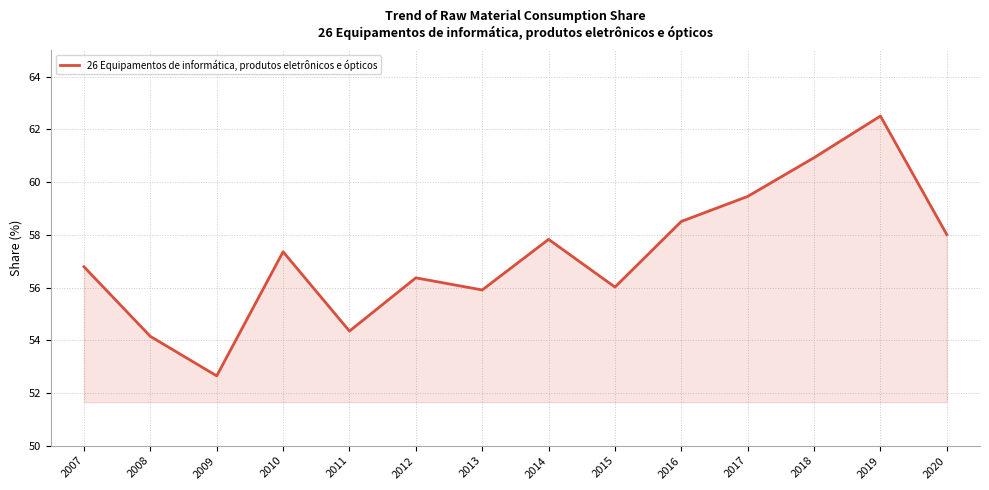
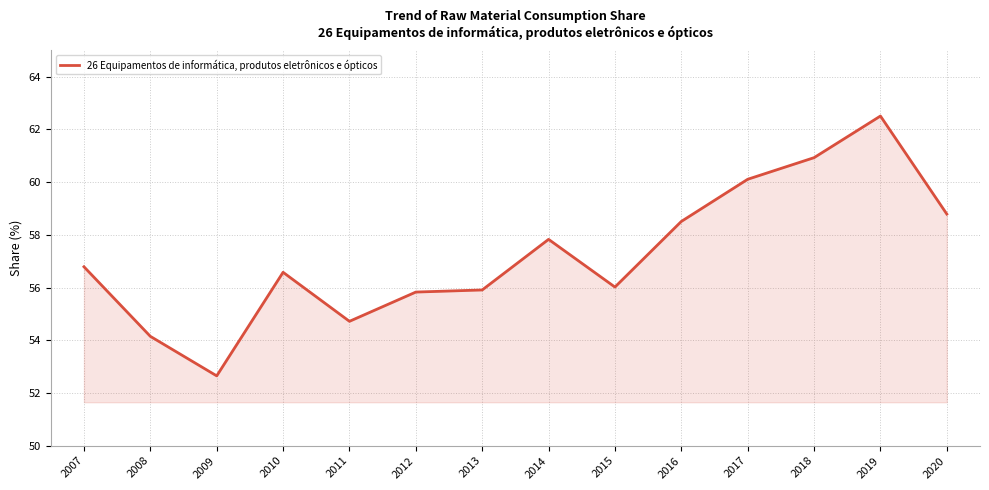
2010: 57.4 -> 56.6
2011: 54.4 -> 54.7
2012: 56.4 -> 55.8
2017: 59.5 -> 60.1
2020: 58.0 -> 58.8
